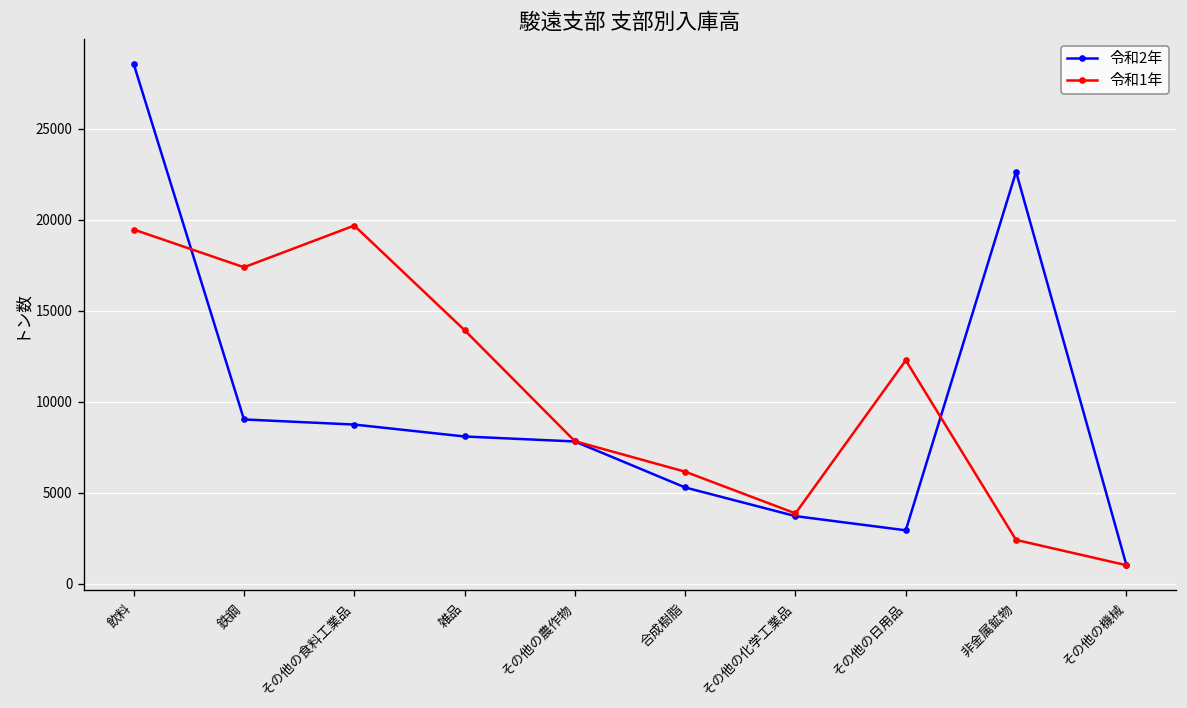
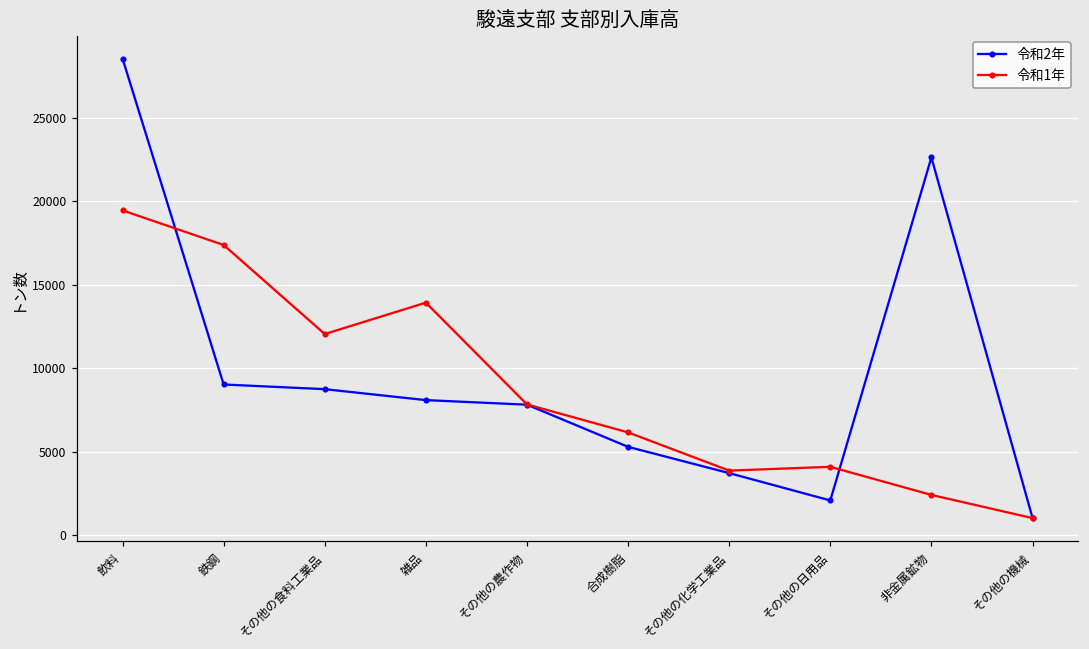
令和1年, その他の食料工業品: 19700 -> 12000
令和2年, その他の日用品: 2900 -> 2100
令和1年, その他の日用品: 12300 -> 4100
